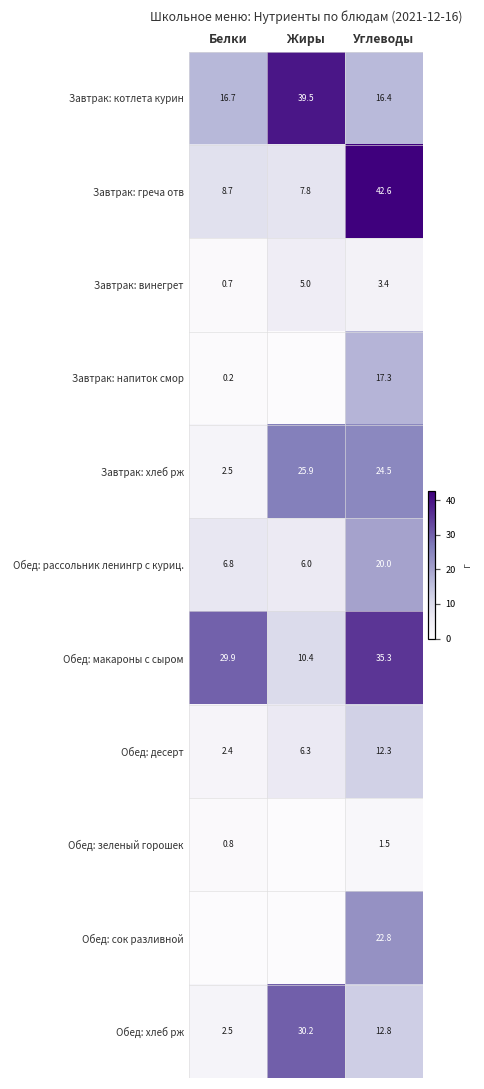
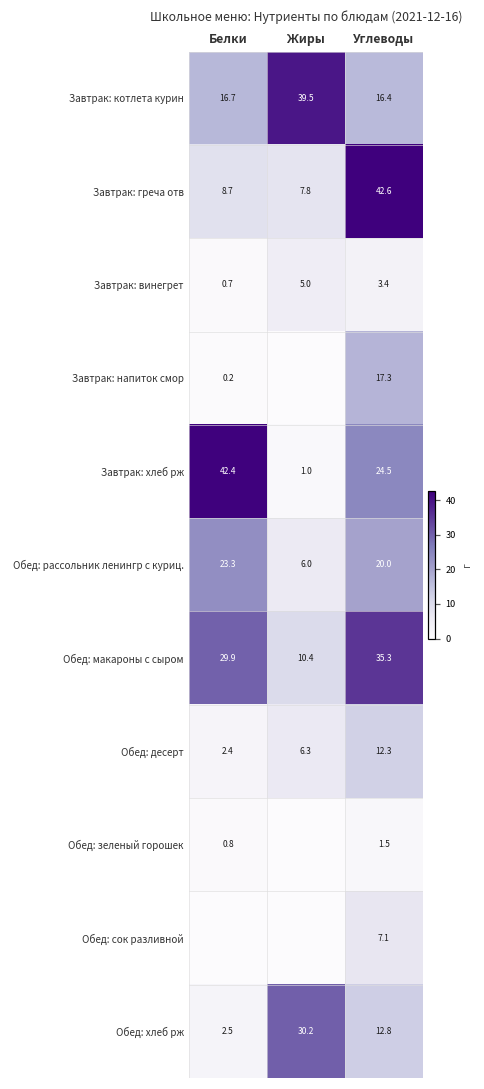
Завтрак: хлеб рж, Белки: 2.5 -> 42.4
Завтрак: хлеб рж, Жиры: 25.9 -> 1.0
Обед: рассольник ленингр с куриц., Белки: 6.8 -> 23.3
Обед: сок разливной, Углеводы: 22.8 -> 7.1
